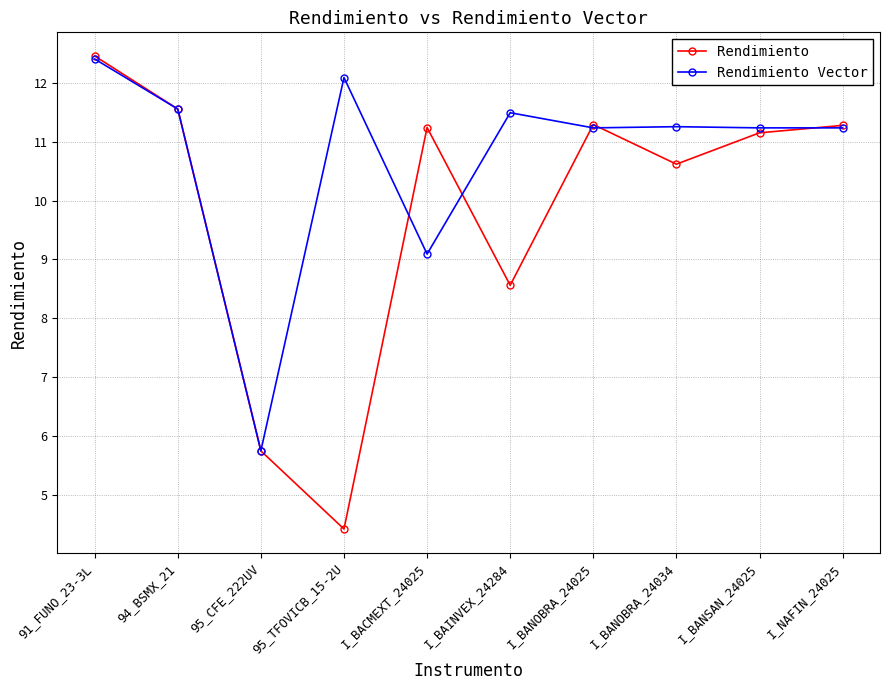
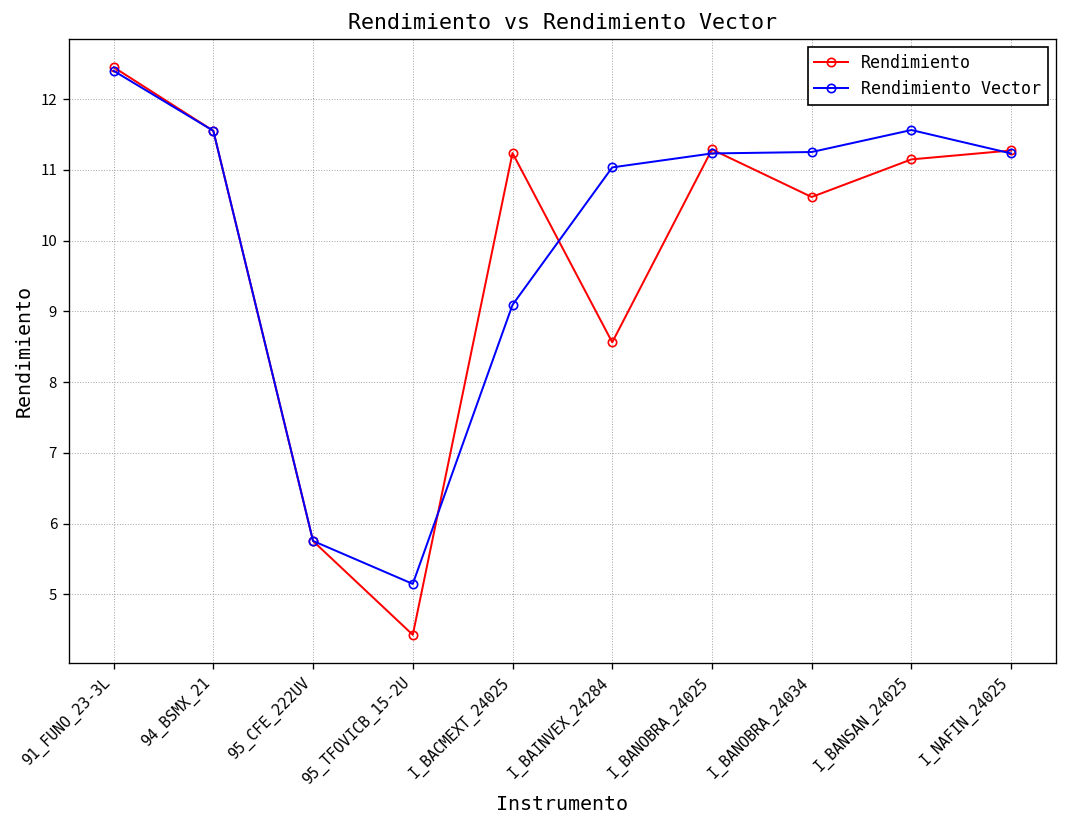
Rendimiento Vector, 95_TFOVICB_15-2U: 12.1 -> 5.1
Rendimiento Vector, I_BAINVEX_24284: 11.5 -> 11.0
Rendimiento Vector, I_BANSAN_24025: 11.2 -> 11.6
